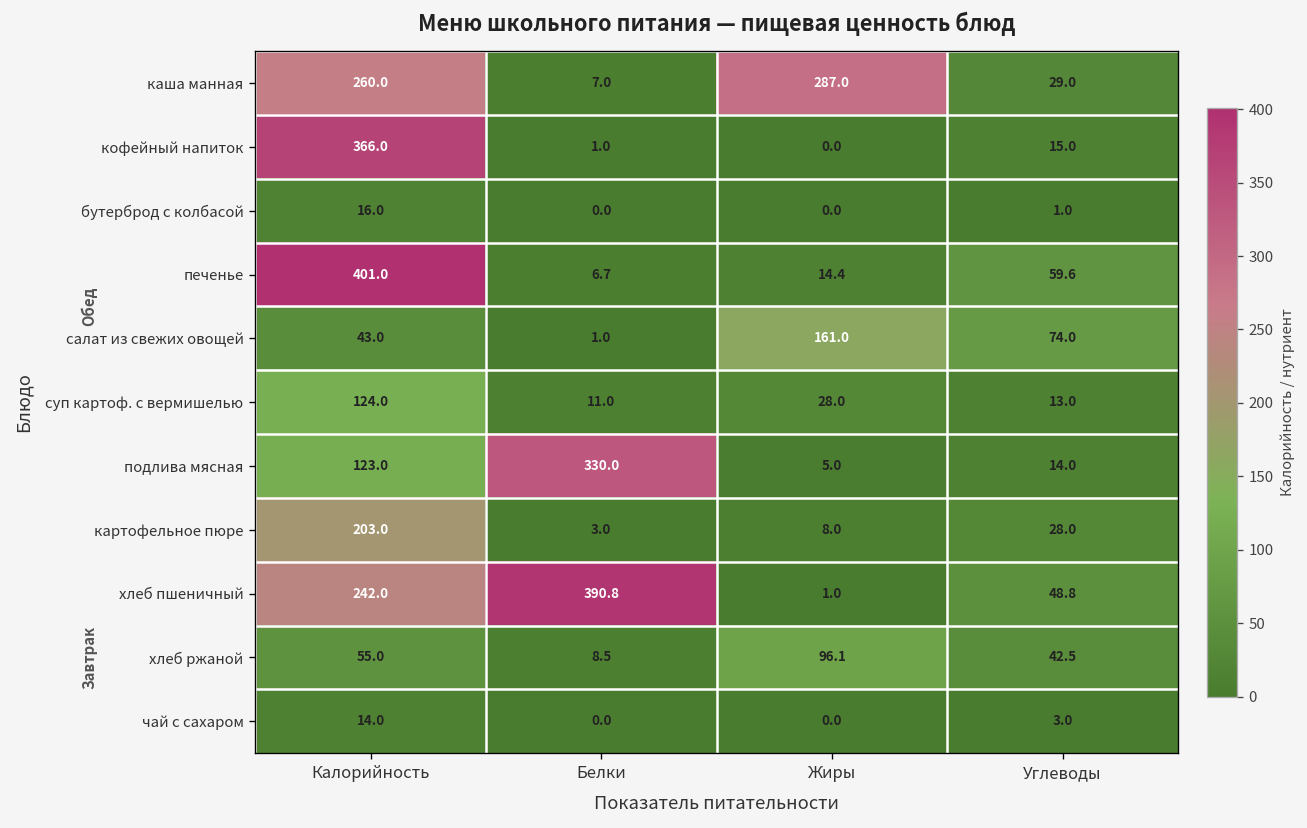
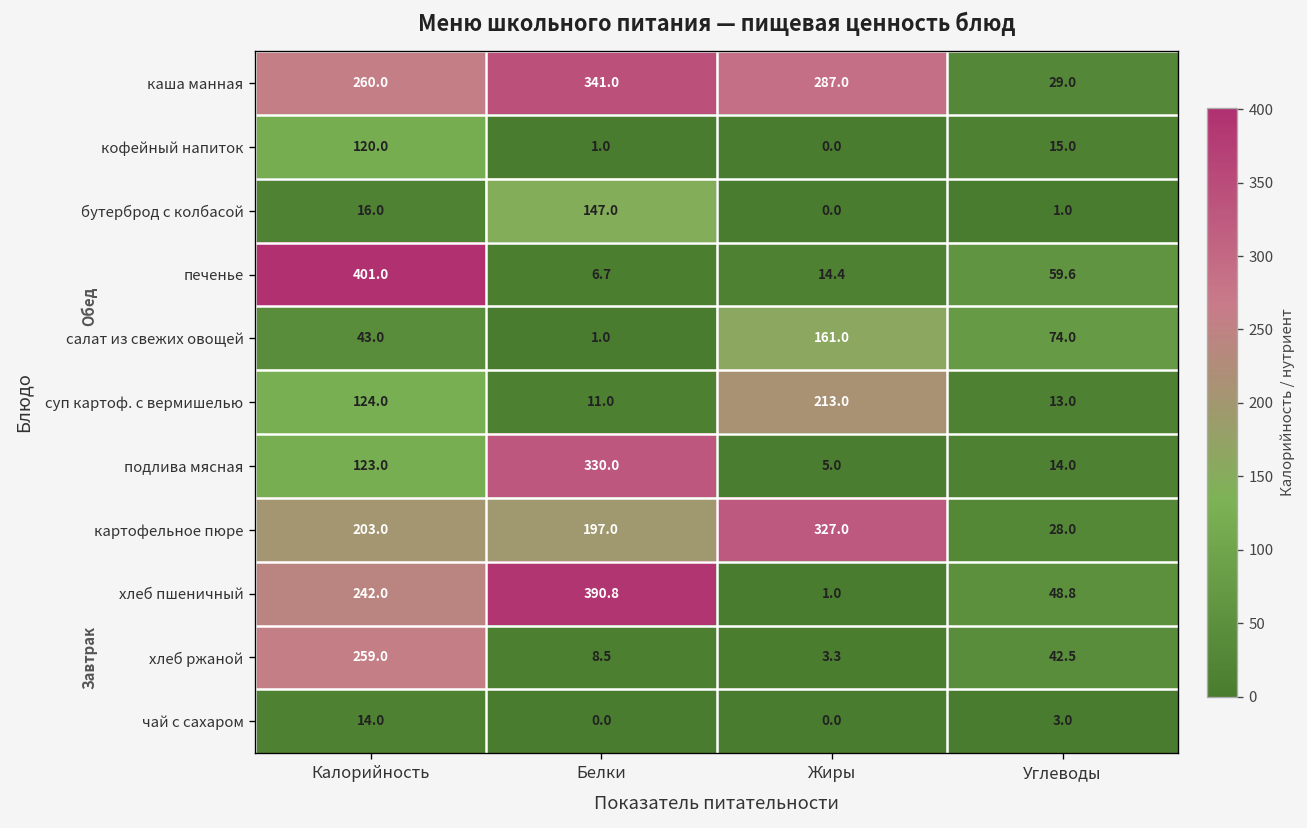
каша манная, Белки: 7.0 -> 341.0
кофейный напиток, Калорийность: 366.0 -> 120.0
бутерброд с колбасой, Белки: 0.0 -> 147.0
суп картоф. с вермишелью, Жиры: 28.0 -> 213.0
картофельное пюре, Белки: 3.0 -> 197.0
картофельное пюре, Жиры: 8.0 -> 327.0
хлеб ржаной, Калорийность: 55.0 -> 259.0
хлеб ржаной, Жиры: 96.1 -> 3.3
